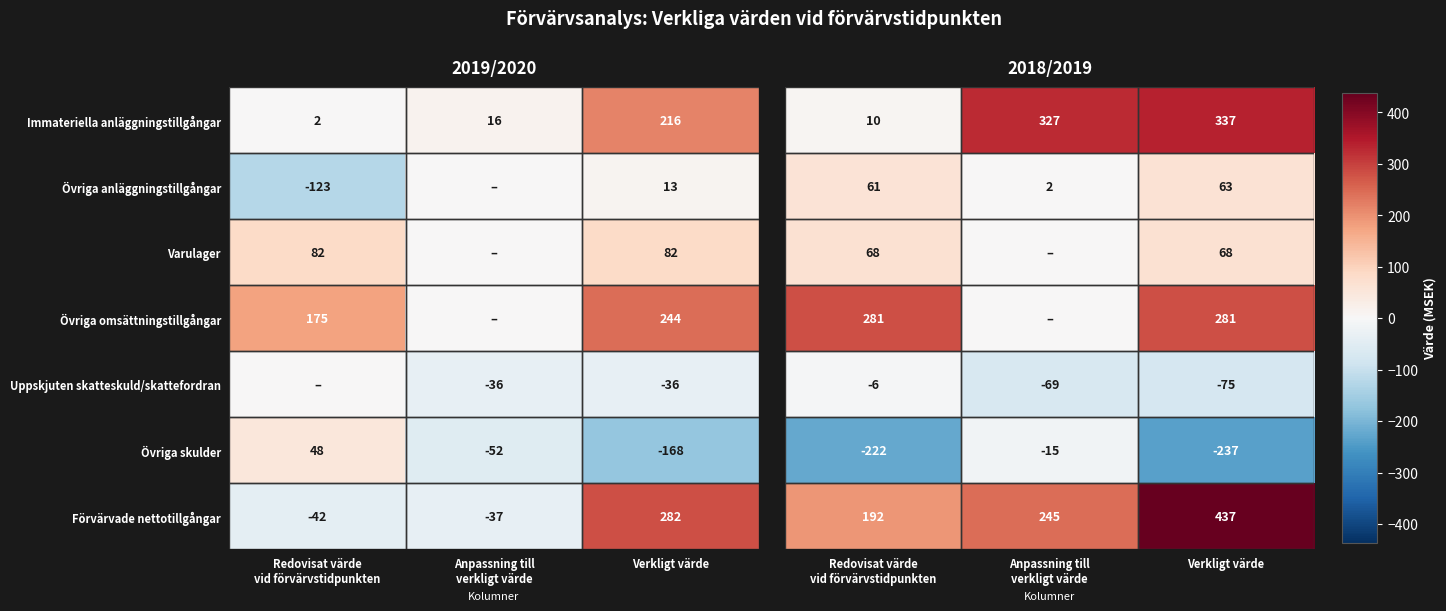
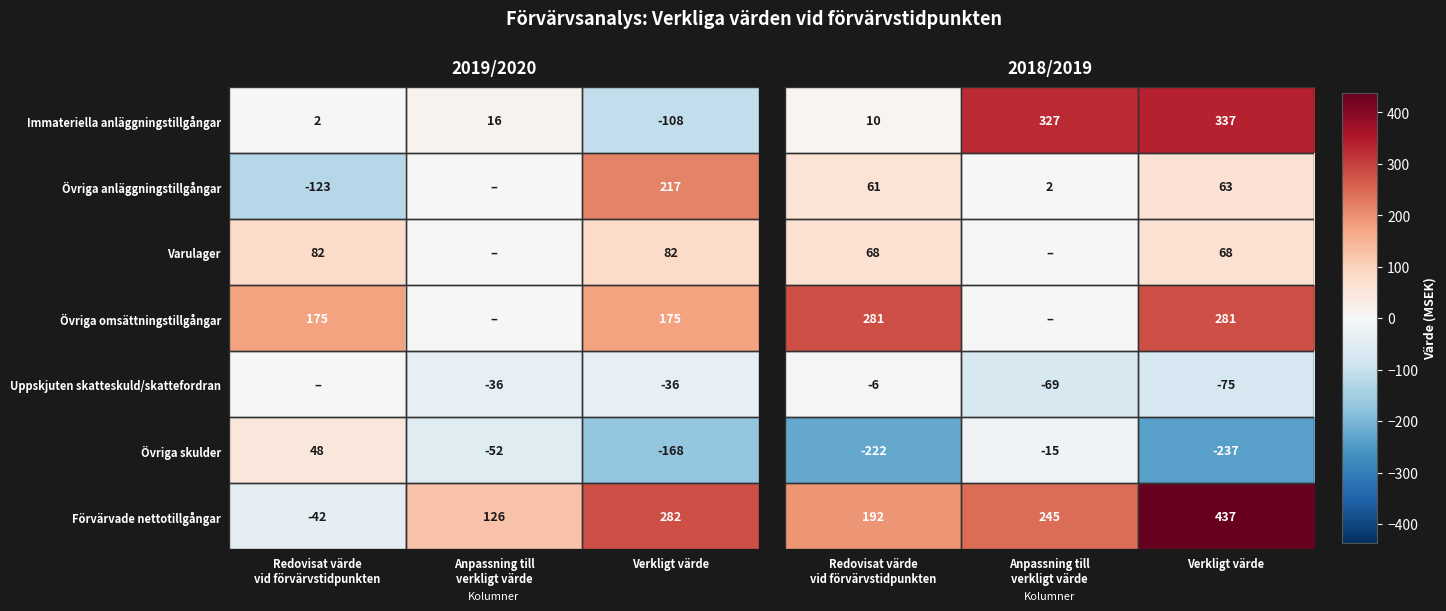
2019/2020, Immateriella anläggningstillgångar, Verkligt värde: 216 -> -108
2019/2020, Övriga anläggningstillgångar, Verkligt värde: 13 -> 217
2019/2020, Övriga omsättningstillgångar, Verkligt värde: 244 -> 175
2019/2020, Förvärvade nettotillgångar, Anpassning till verkligt värde: -37 -> 126
